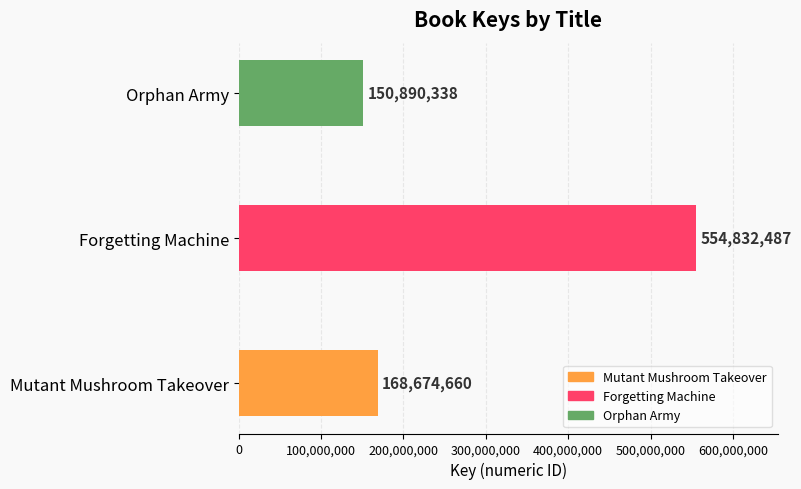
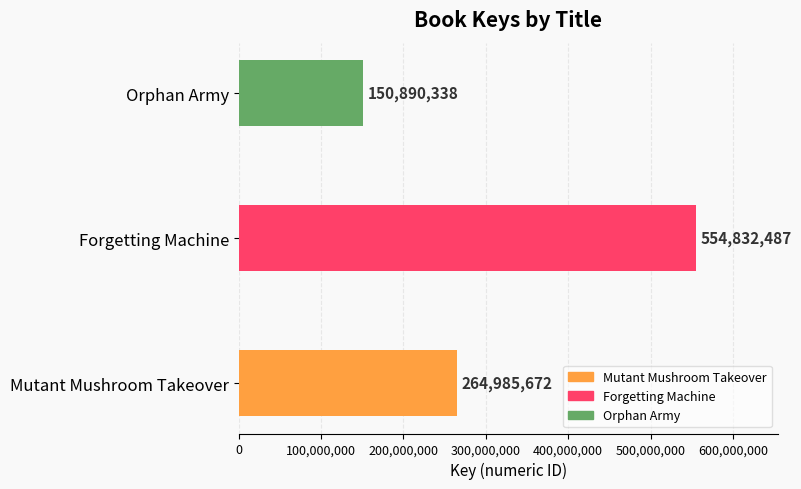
Mutant Mushroom Takeover: 168,674,660 -> 264,985,672
